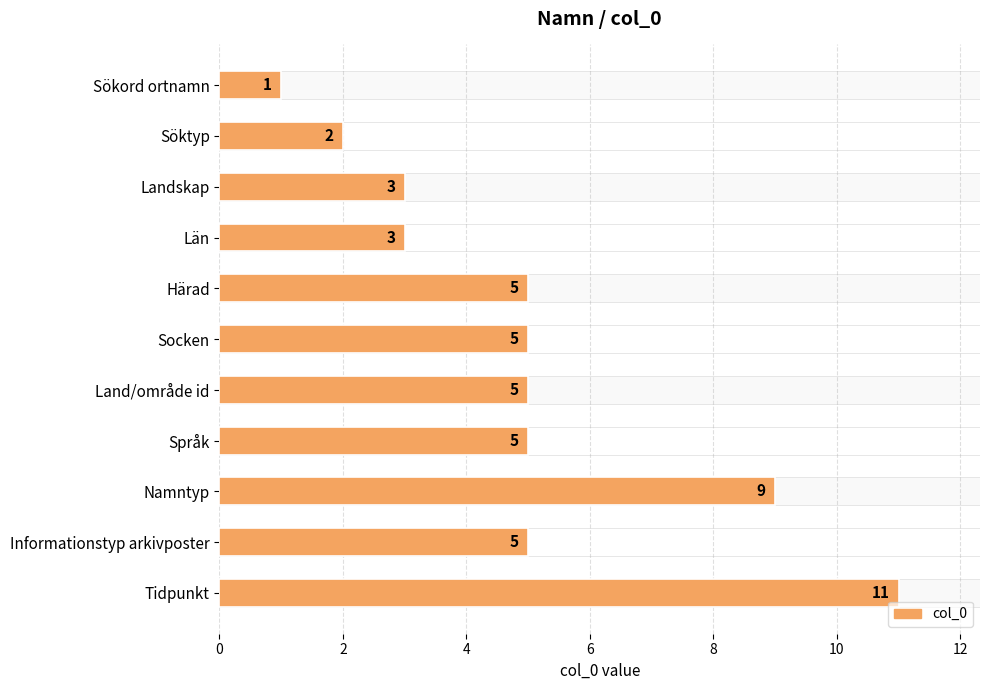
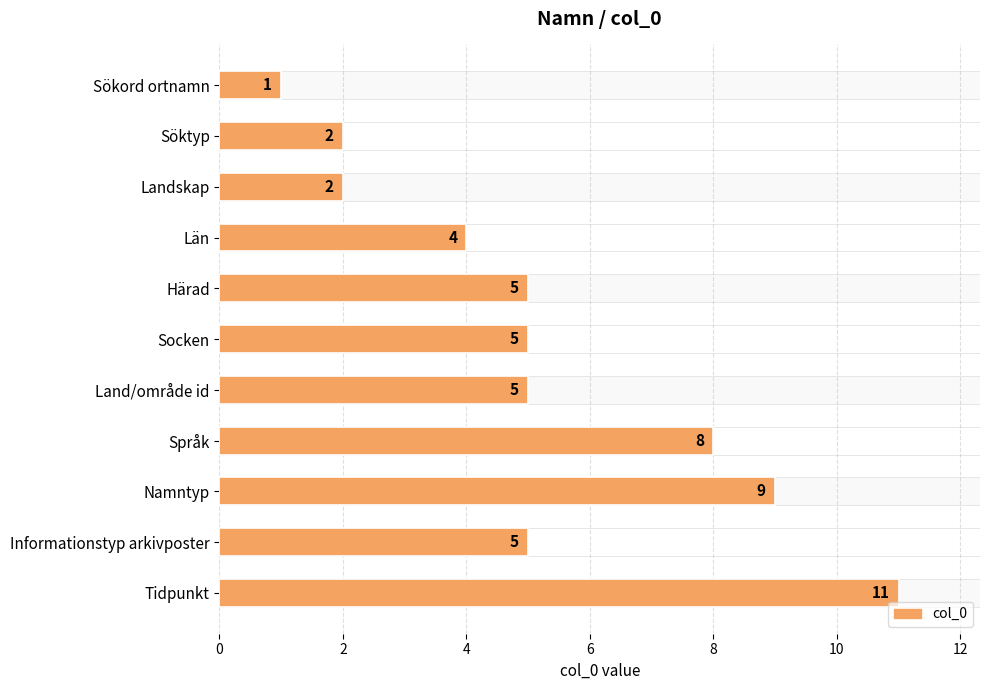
col_0, Landskap: 3 -> 2
col_0, Län: 3 -> 4
col_0, Språk: 5 -> 8
